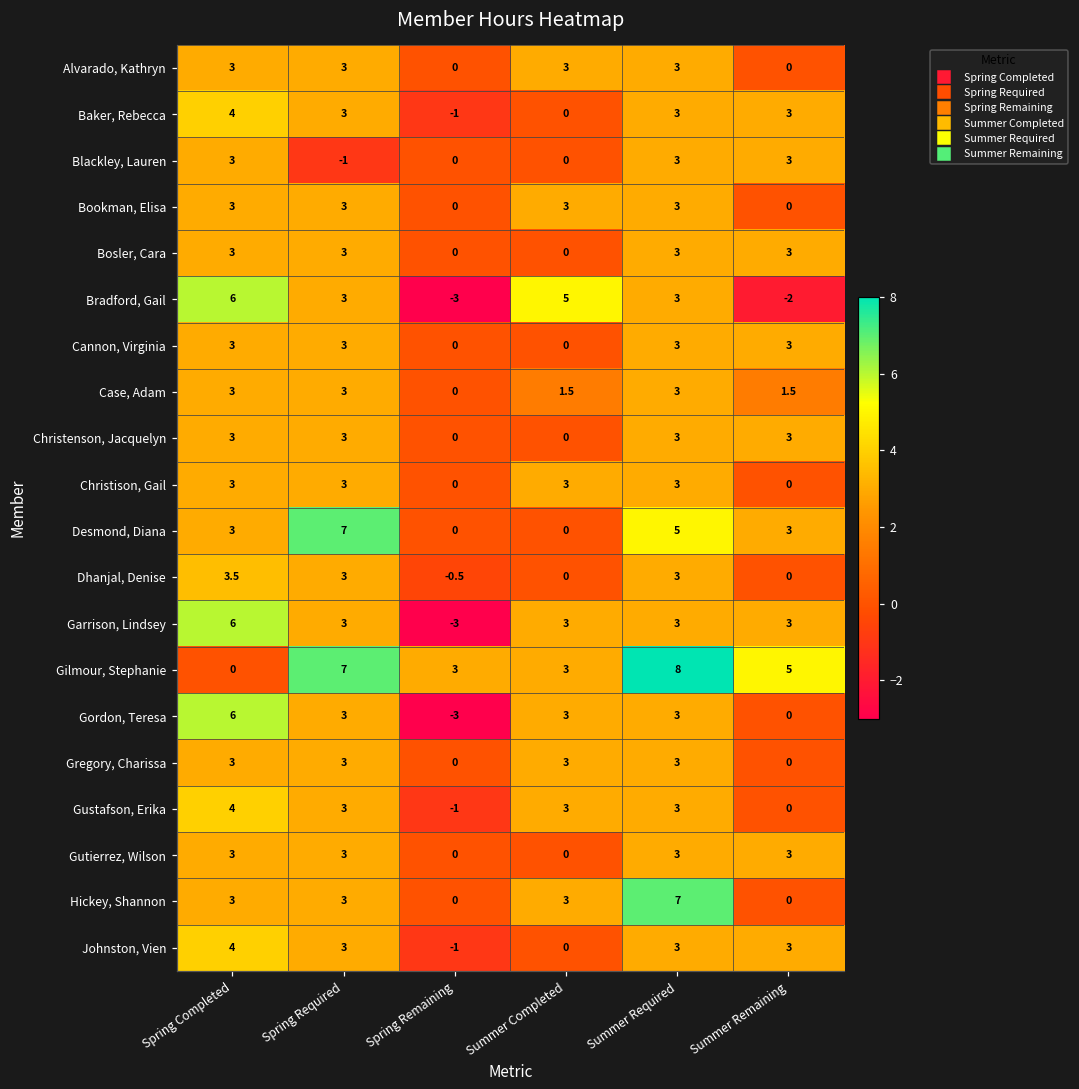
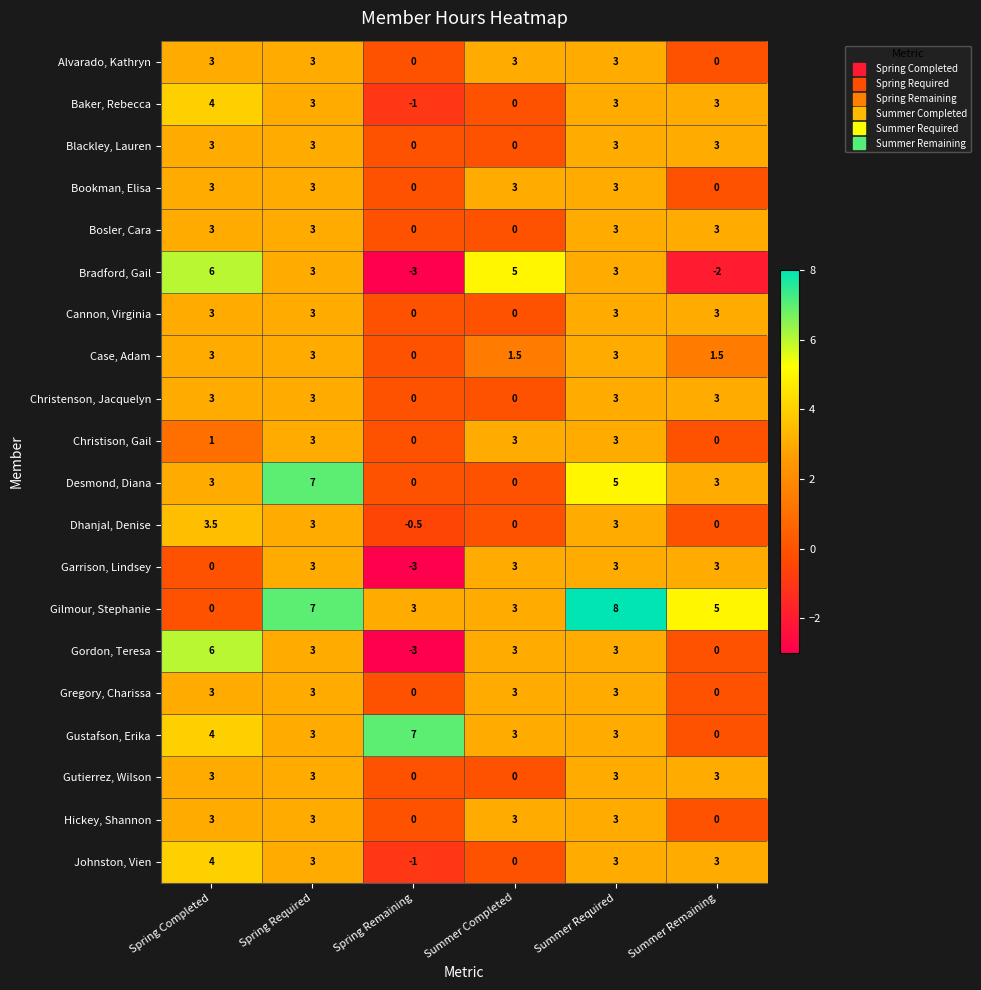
Blackley, Lauren, Spring Required: -1 -> 3
Christison, Gail, Spring Completed: 3 -> 1
Garrison, Lindsey, Spring Completed: 6 -> 0
Gustafson, Erika, Spring Remaining: -1 -> 7
Hickey, Shannon, Summer Required: 7 -> 3
